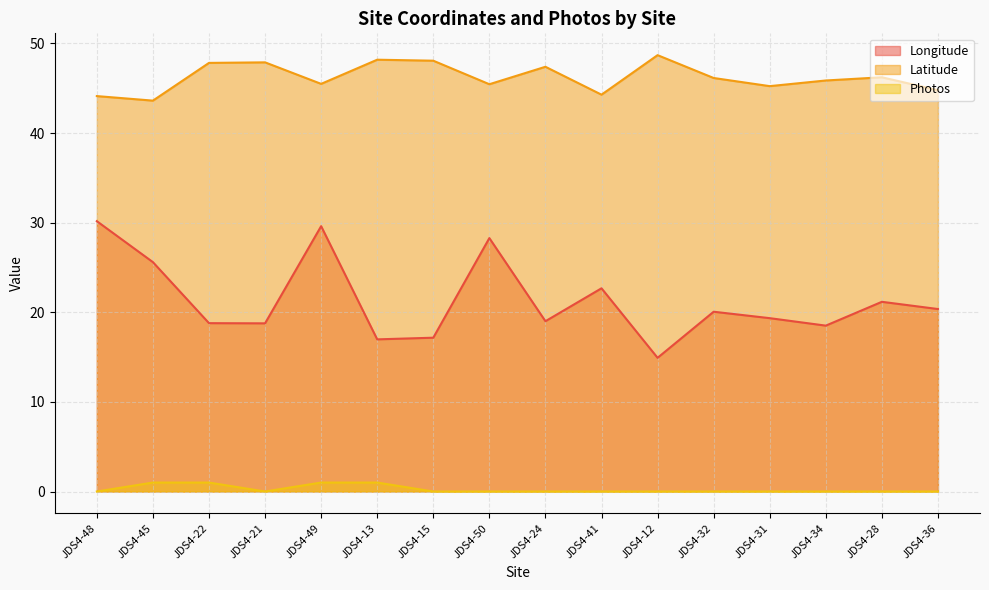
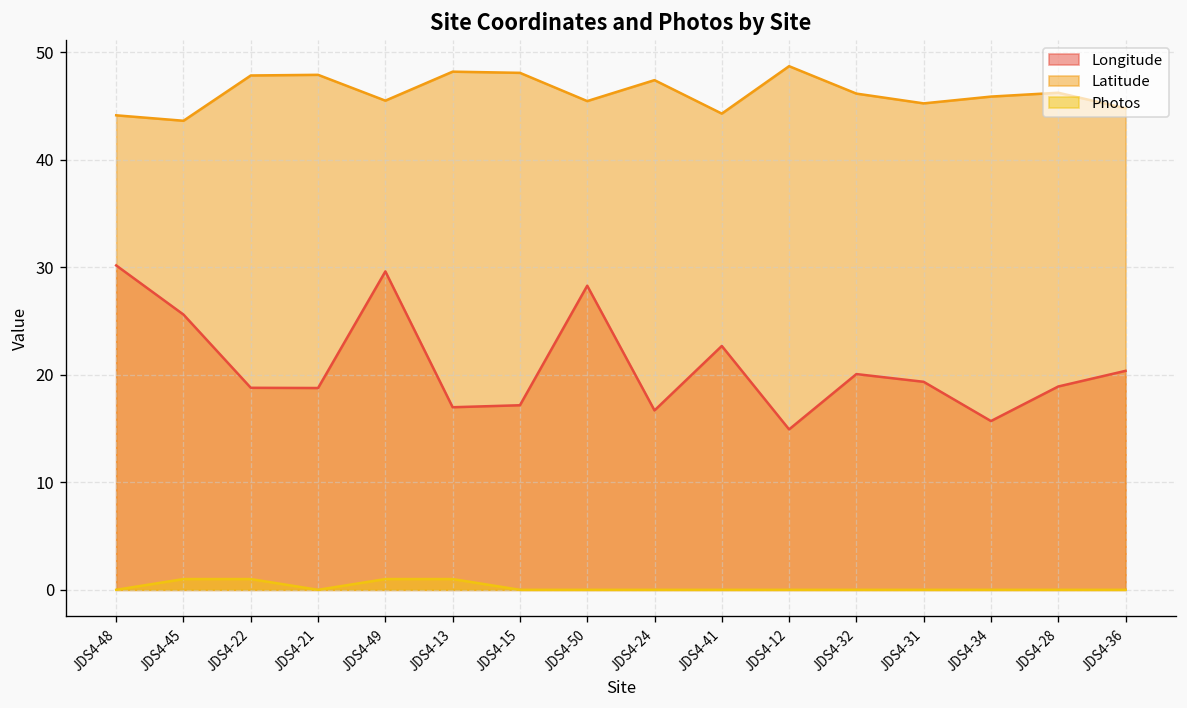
Longitude, JDS4-24: 19 -> 17
Longitude, JDS4-34: 19 -> 16
Longitude, JDS4-28: 21 -> 19
